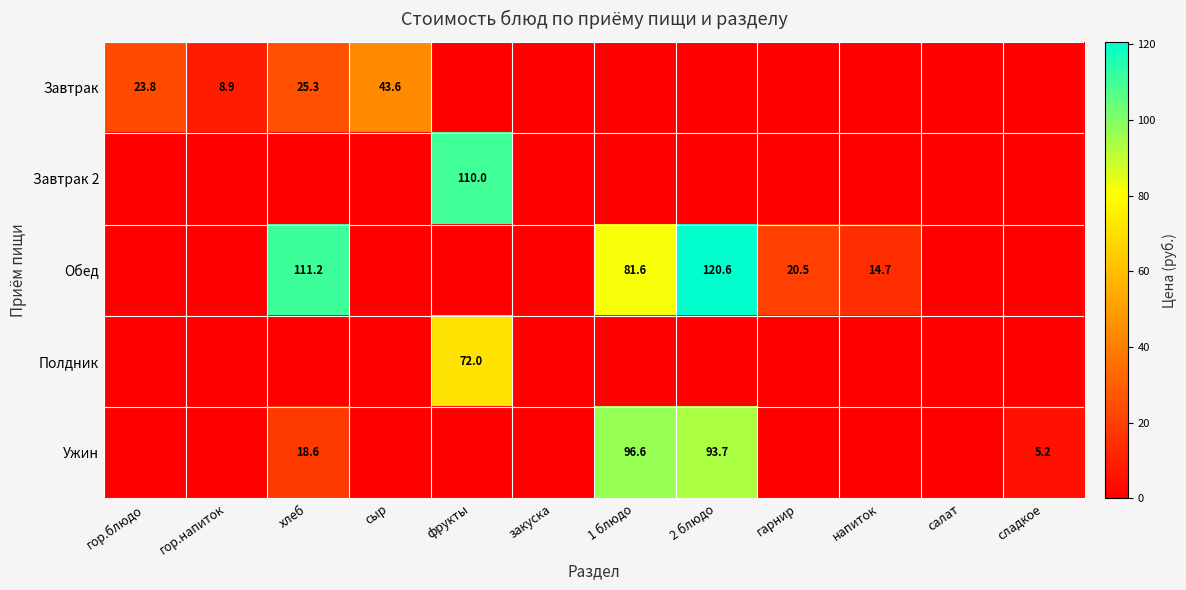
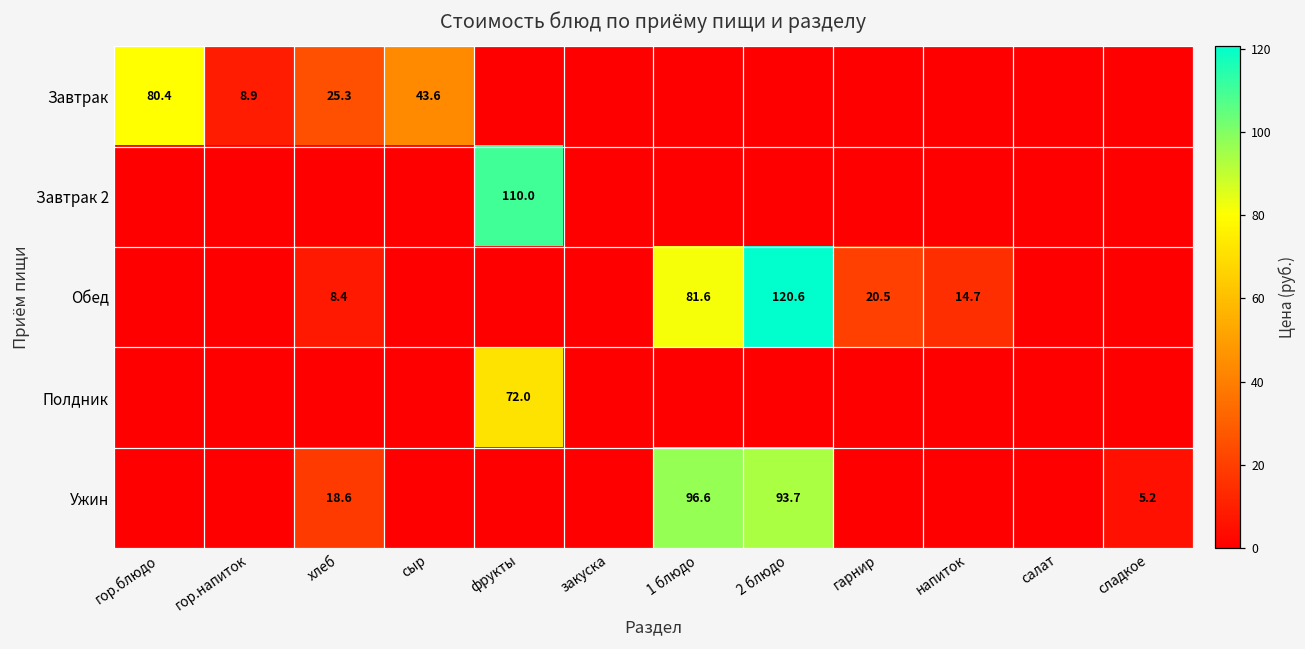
Завтрак, гор.блюдо: 23.8 -> 80.4
Обед, хлеб: 111.2 -> 8.4
